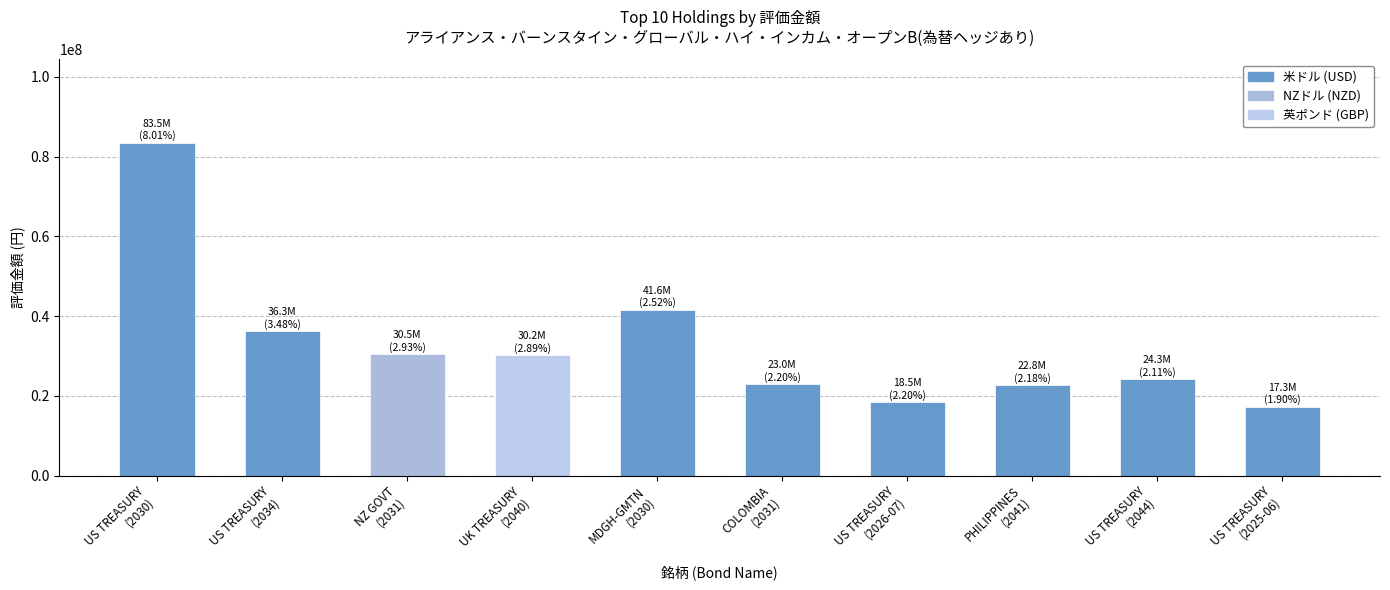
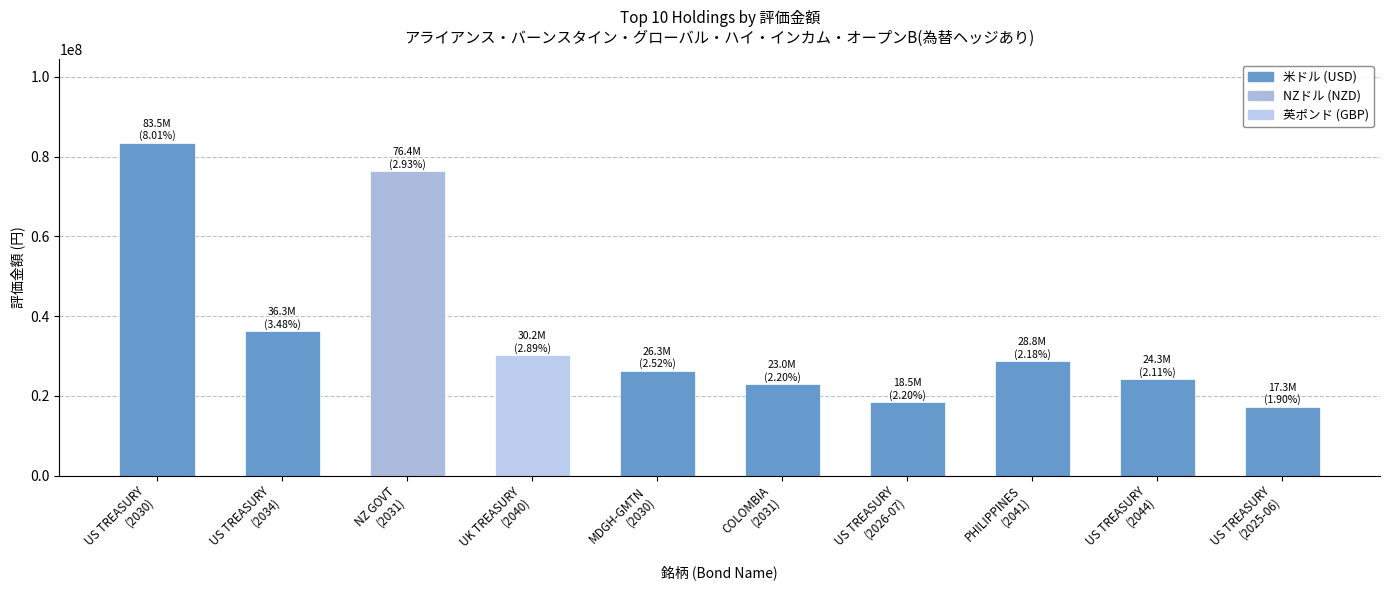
NZ GOVT (2031): 30.5M -> 76.4M
MDGH-GMTN (2030): 41.6M -> 26.3M
PHILIPPINES (2041): 22.8M -> 28.8M
